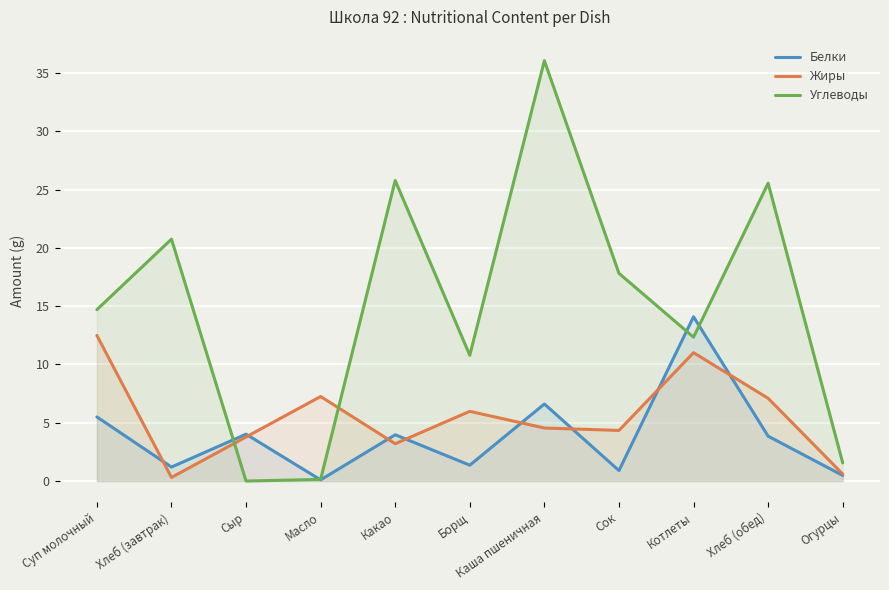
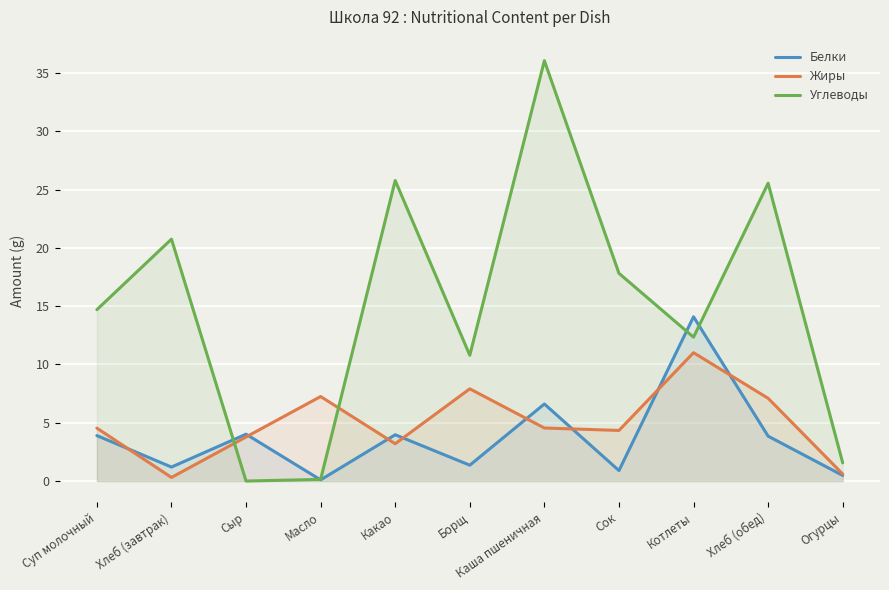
Белки, Суп молочный: 5.5 -> 3.9
Жиры, Суп молочный: 12.5 -> 4.5
Жиры, Борщ: 6.0 -> 7.9
